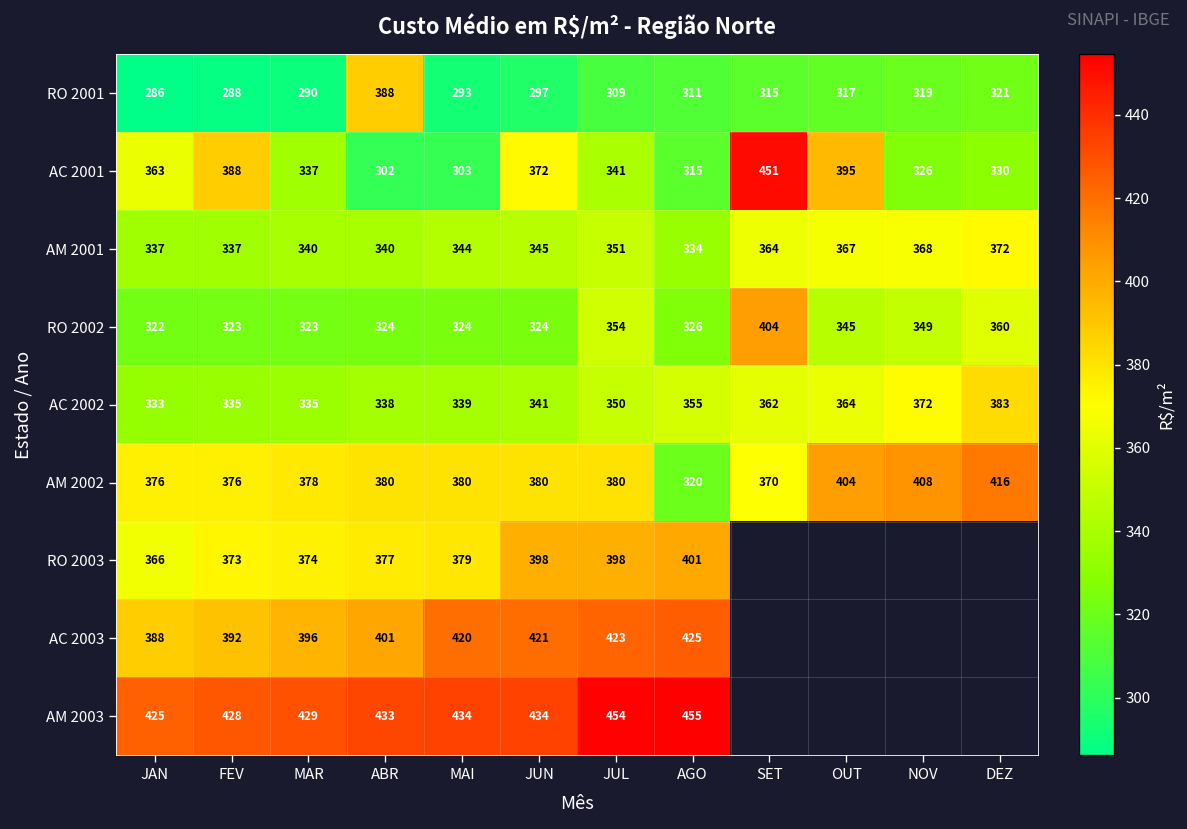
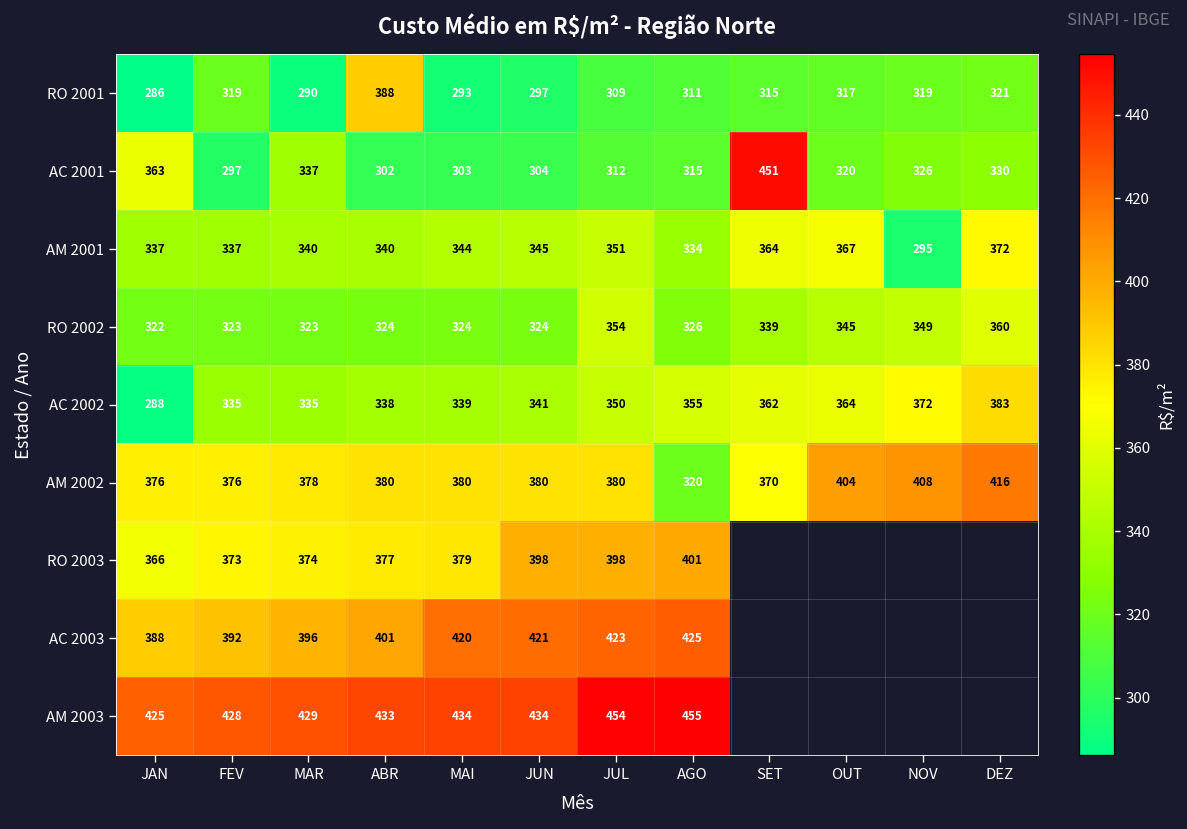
RO 2001, FEV: 288 -> 319
AC 2001, FEV: 388 -> 297
AC 2001, JUN: 372 -> 304
AC 2001, JUL: 341 -> 312
AC 2001, OUT: 395 -> 320
AM 2001, NOV: 368 -> 295
RO 2002, SET: 404 -> 339
AC 2002, JAN: 333 -> 288
